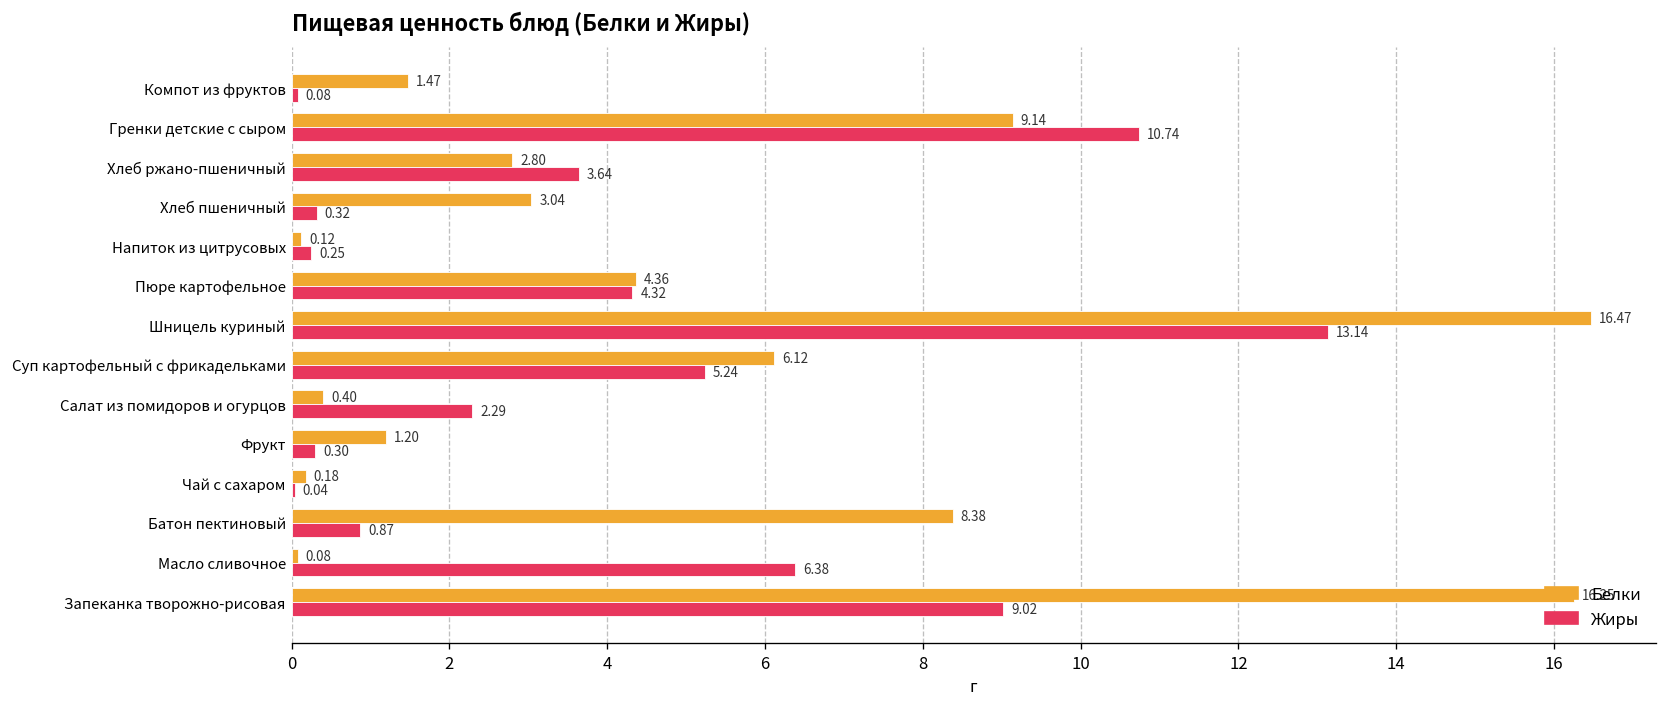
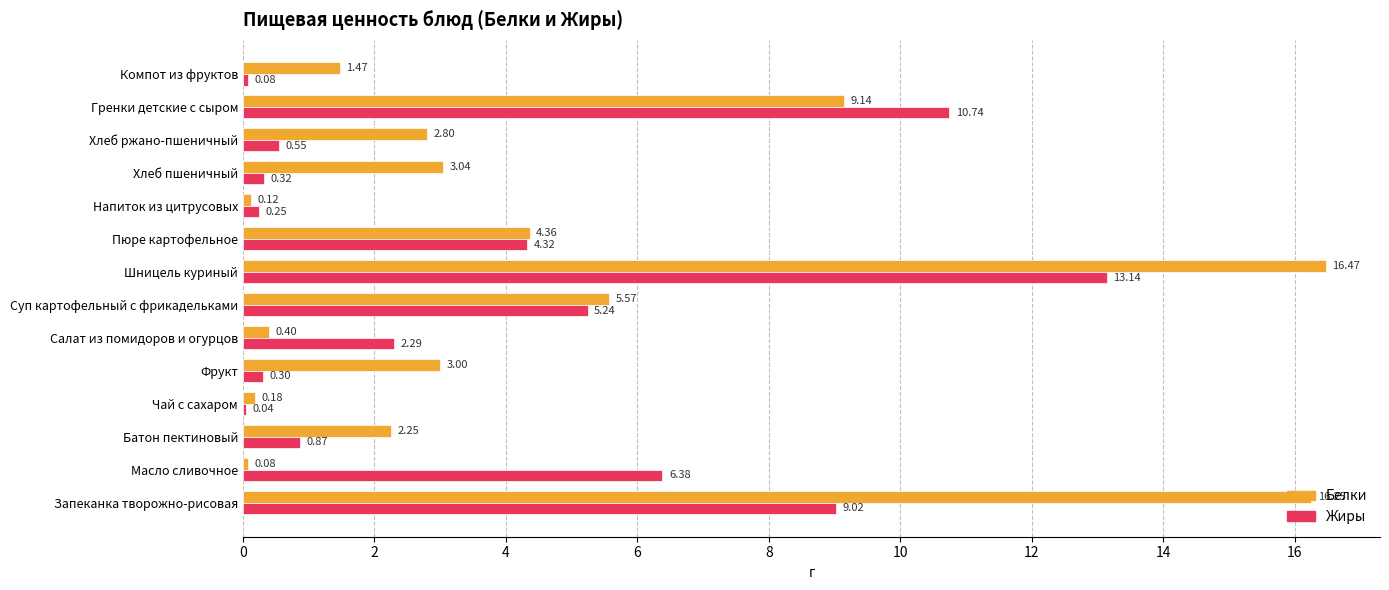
Жиры, Хлеб ржано-пшеничный: 3.64 -> 0.55
Белки, Суп картофельный с фрикадельками: 6.12 -> 5.57
Белки, Фрукт: 1.20 -> 3.00
Белки, Батон пектиновый: 8.38 -> 2.25
